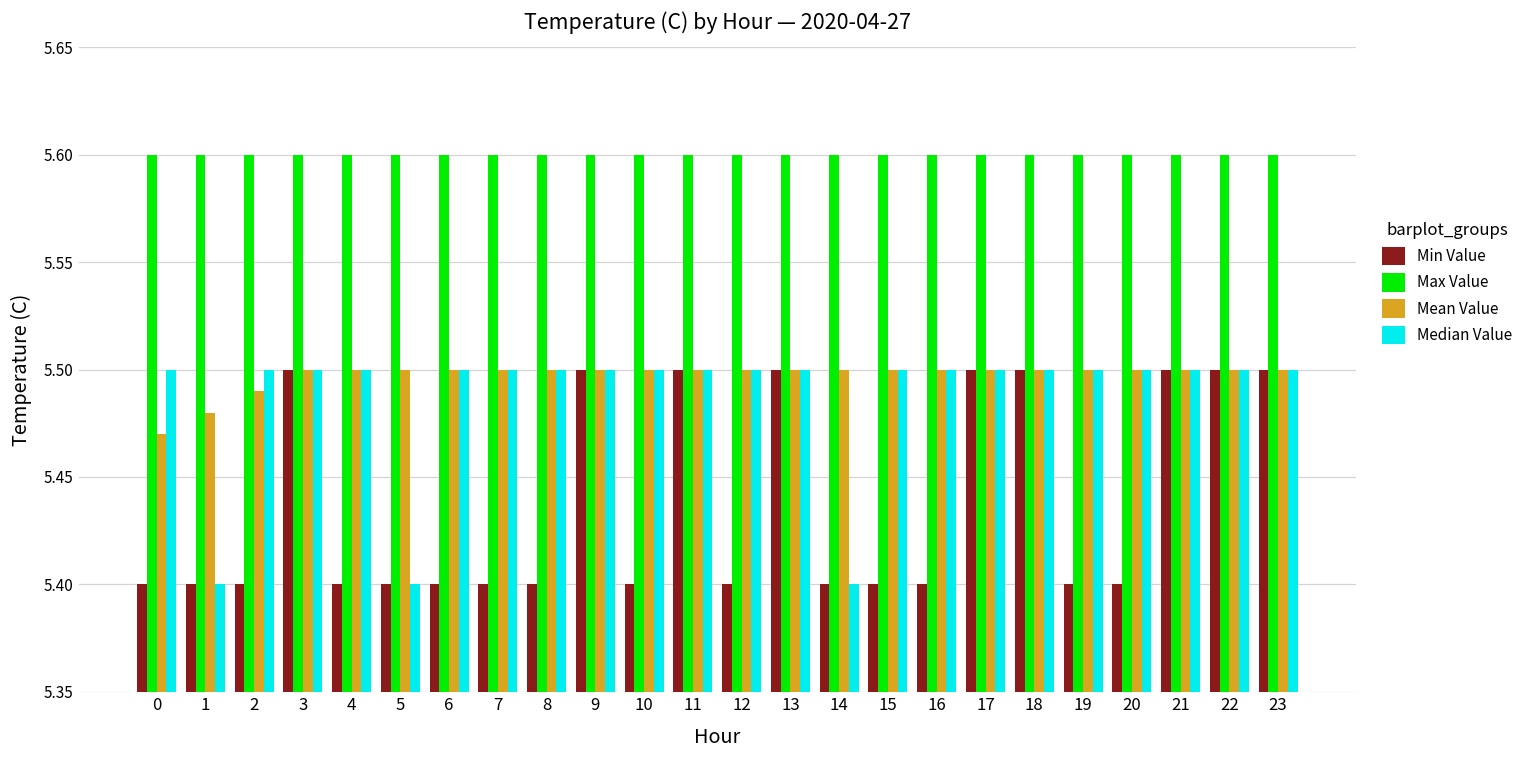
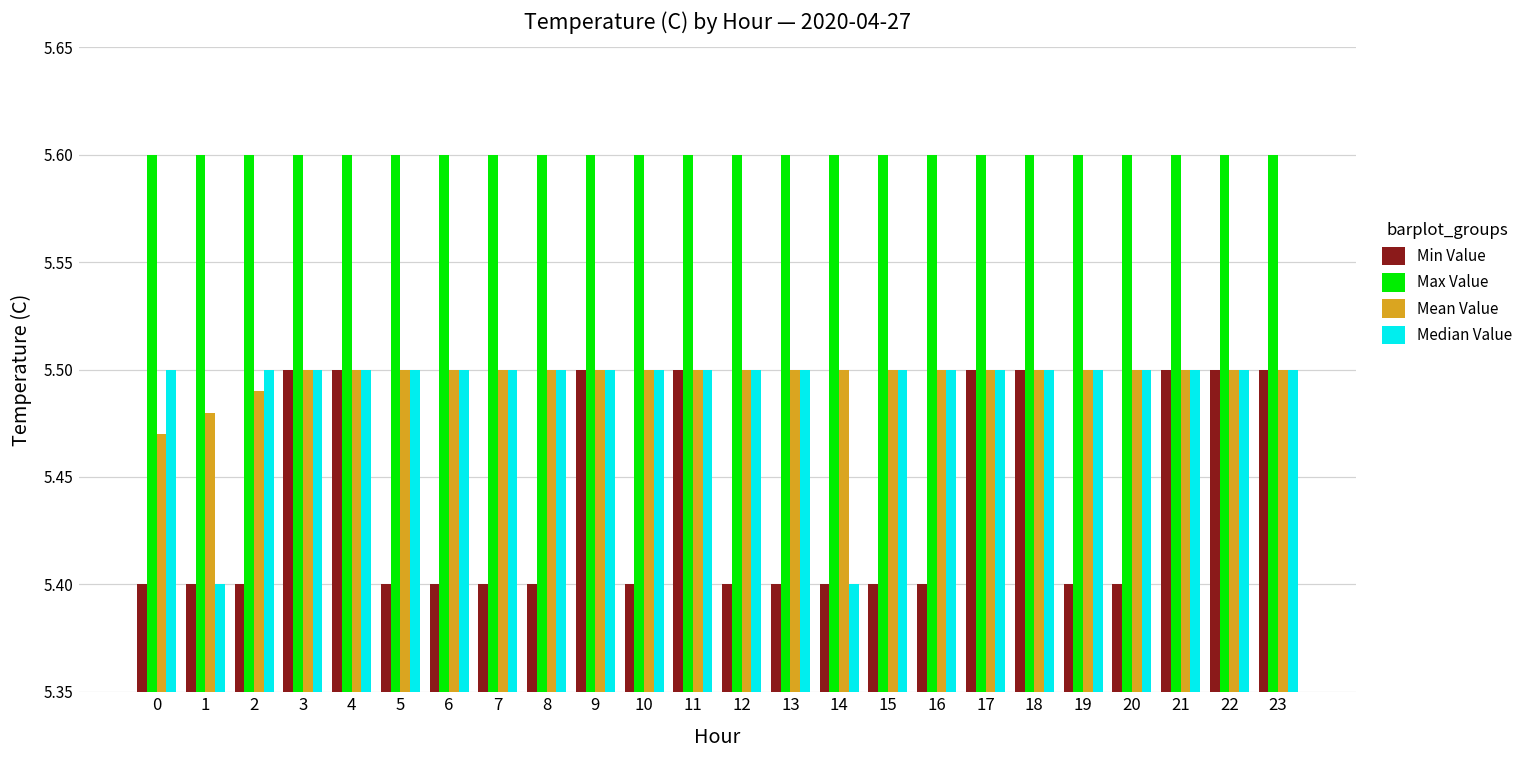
Min Value, 4: 5.4 -> 5.5
Median Value, 5: 5.4 -> 5.5
Min Value, 13: 5.5 -> 5.4
